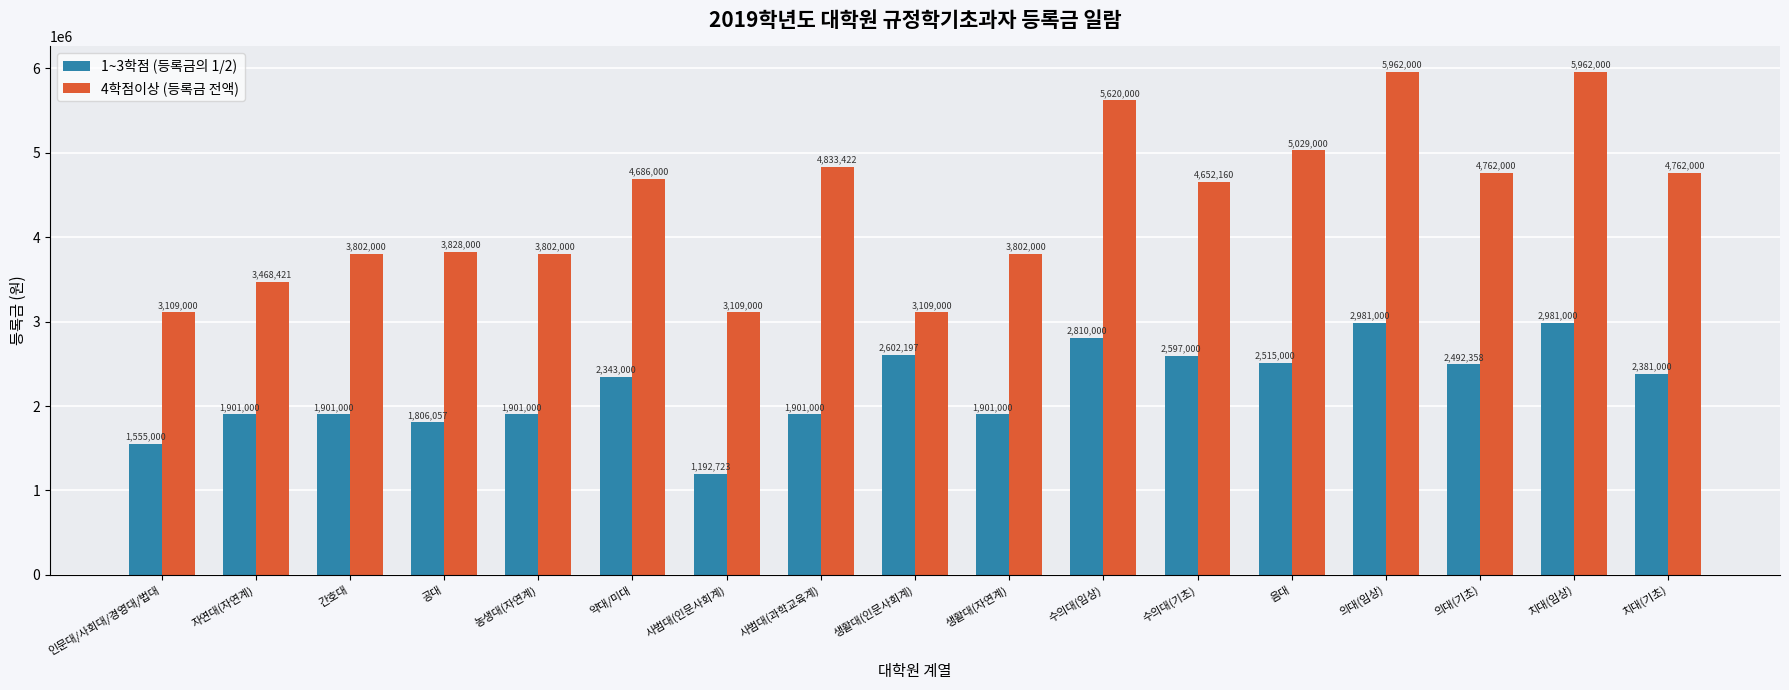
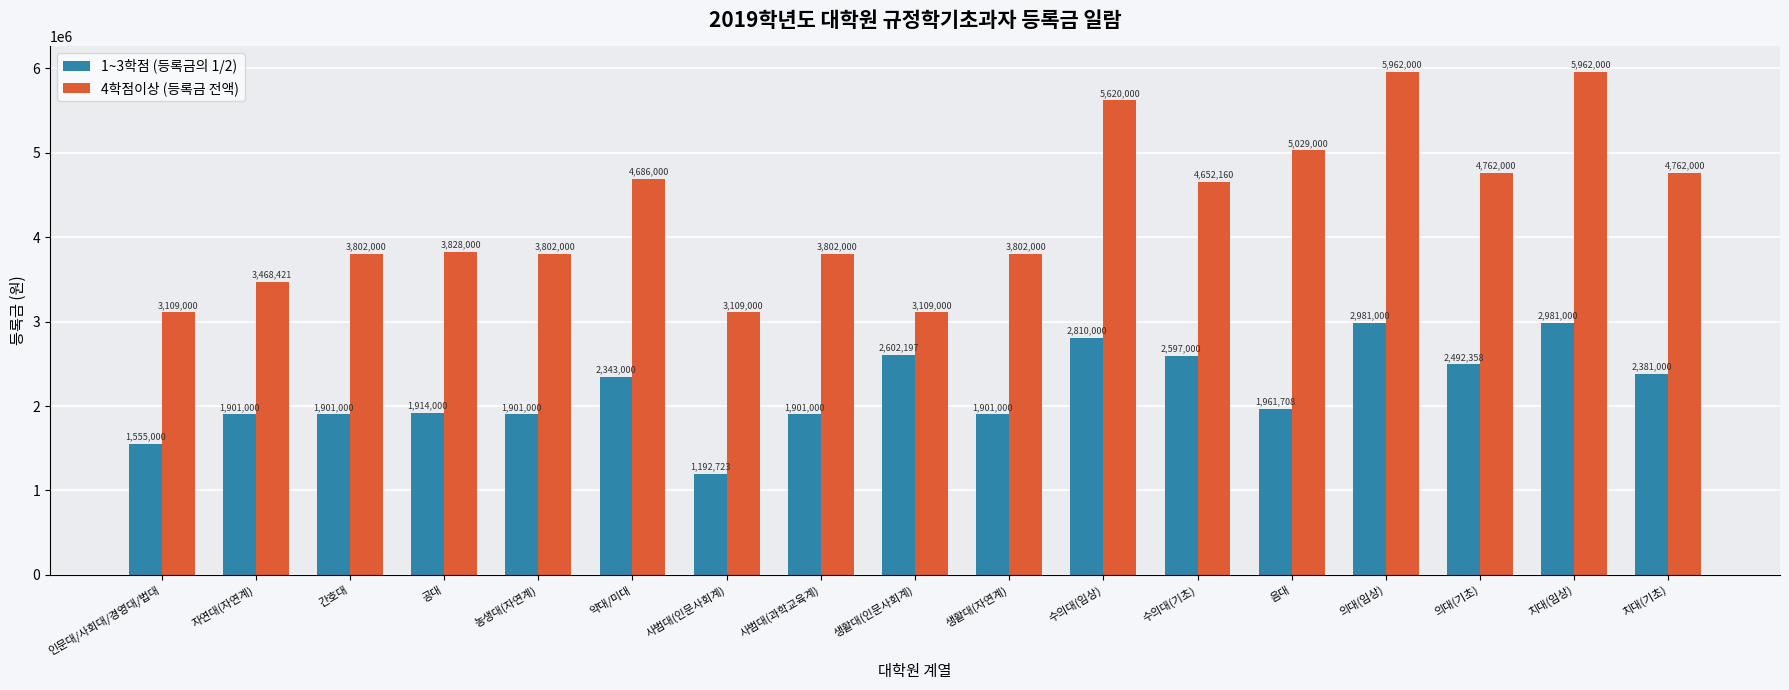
1~3학점 (등록금의 1/2), 공대: 1,806,057 -> 1,914,000
4학점이상 (등록금 전액), 사범대(과학교육계): 4,833,422 -> 3,802,000
1~3학점 (등록금의 1/2), 음대: 2,515,000 -> 1,961,708
